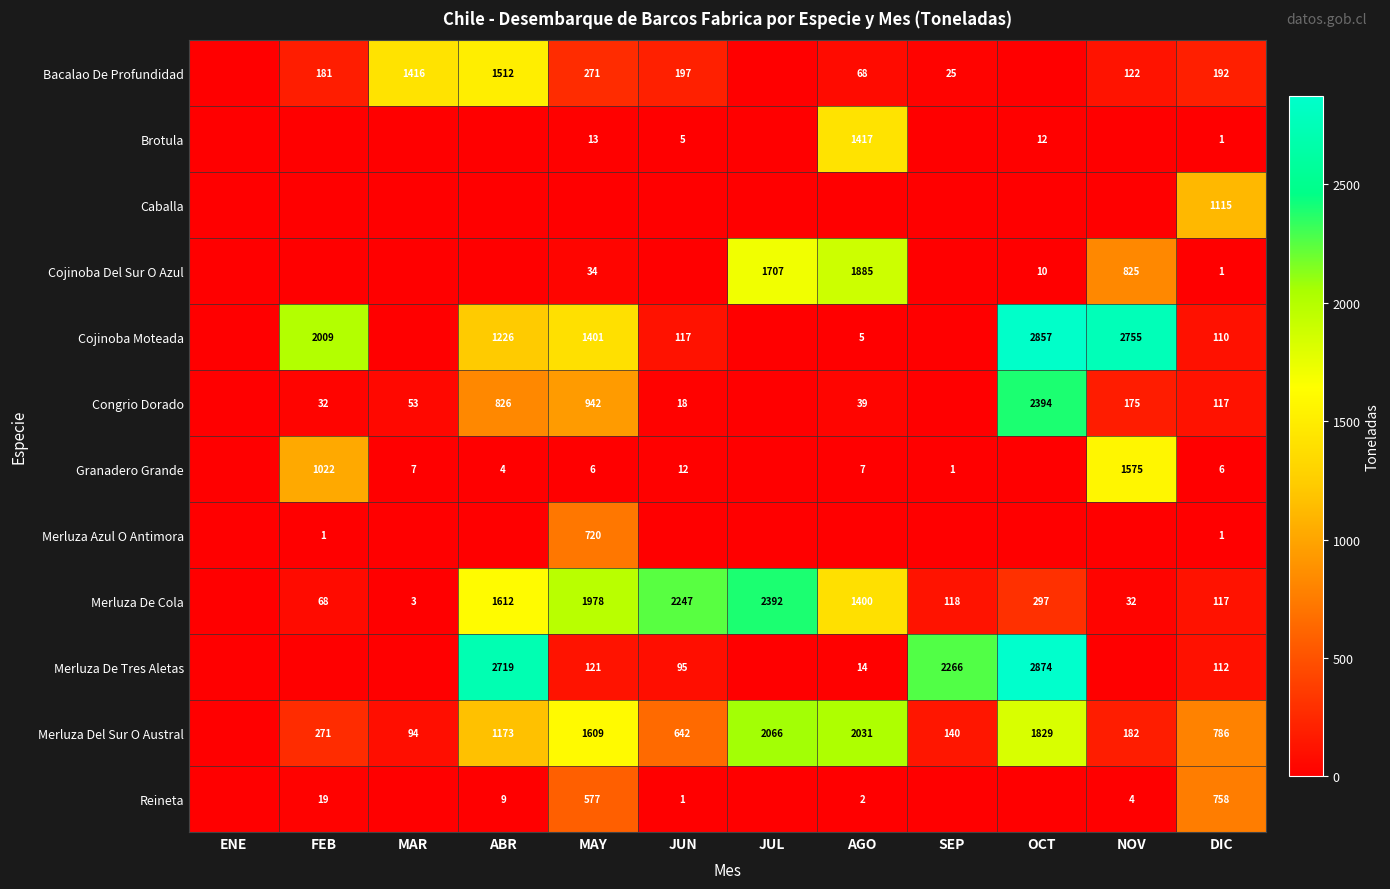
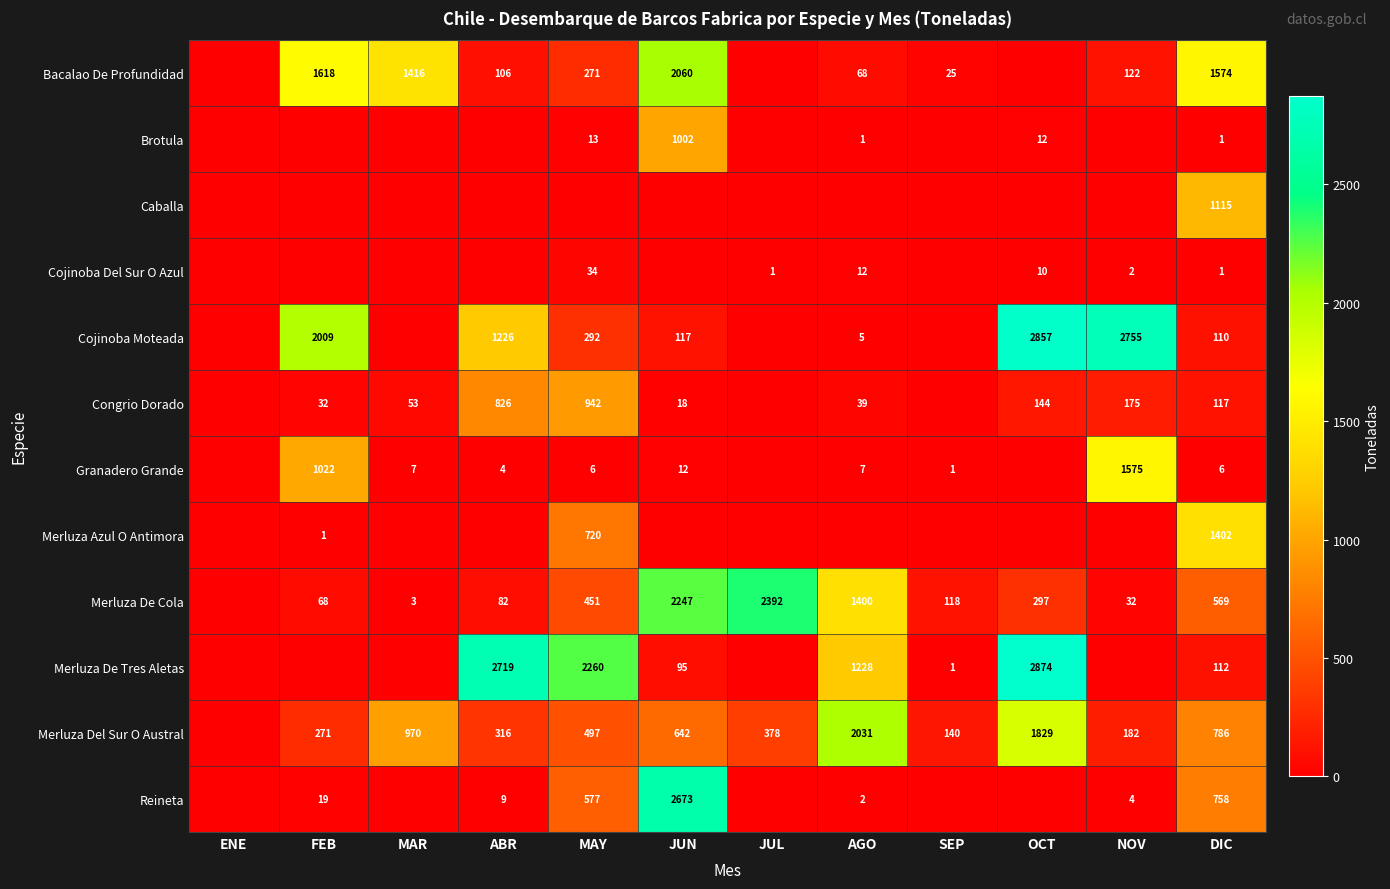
Bacalao De Profundidad, FEB: 181 -> 1618
Bacalao De Profundidad, ABR: 1512 -> 106
Bacalao De Profundidad, JUN: 197 -> 2060
Bacalao De Profundidad, DIC: 192 -> 1574
Brotula, JUN: 5 -> 1002
Brotula, AGO: 1417 -> 1
Cojinoba Del Sur O Azul, JUL: 1707 -> 1
Cojinoba Del Sur O Azul, AGO: 1885 -> 12
Cojinoba Del Sur O Azul, NOV: 825 -> 2
Cojinoba Moteada, MAY: 1401 -> 292
Congrio Dorado, OCT: 2394 -> 144
Merluza Azul O Antimora, DIC: 1 -> 1402
Merluza De Cola, ABR: 1612 -> 82
Merluza De Cola, MAY: 1978 -> 451
Merluza De Cola, DIC: 117 -> 569
Merluza De Tres Aletas, MAY: 121 -> 2260
Merluza De Tres Aletas, AGO: 14 -> 1228
Merluza De Tres Aletas, SEP: 2266 -> 1
Merluza Del Sur O Austral, MAR: 94 -> 970
Merluza Del Sur O Austral, ABR: 1173 -> 316
Merluza Del Sur O Austral, MAY: 1609 -> 497
Merluza Del Sur O Austral, JUL: 2066 -> 378
Reineta, JUN: 1 -> 2673
